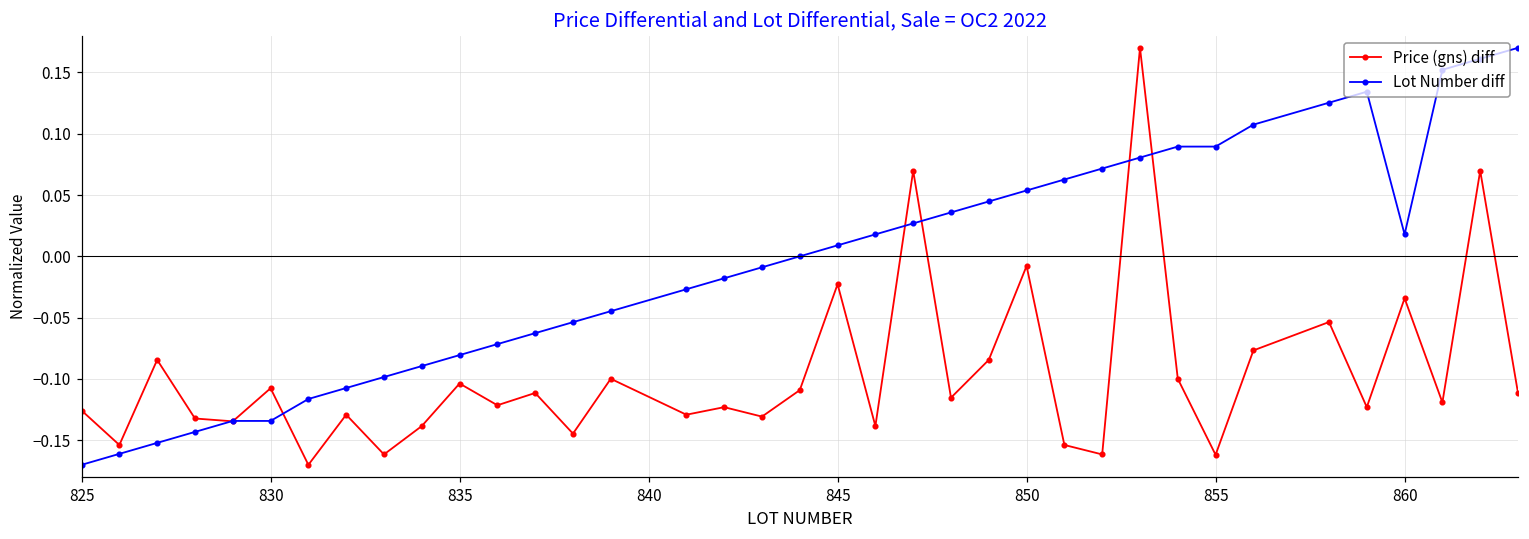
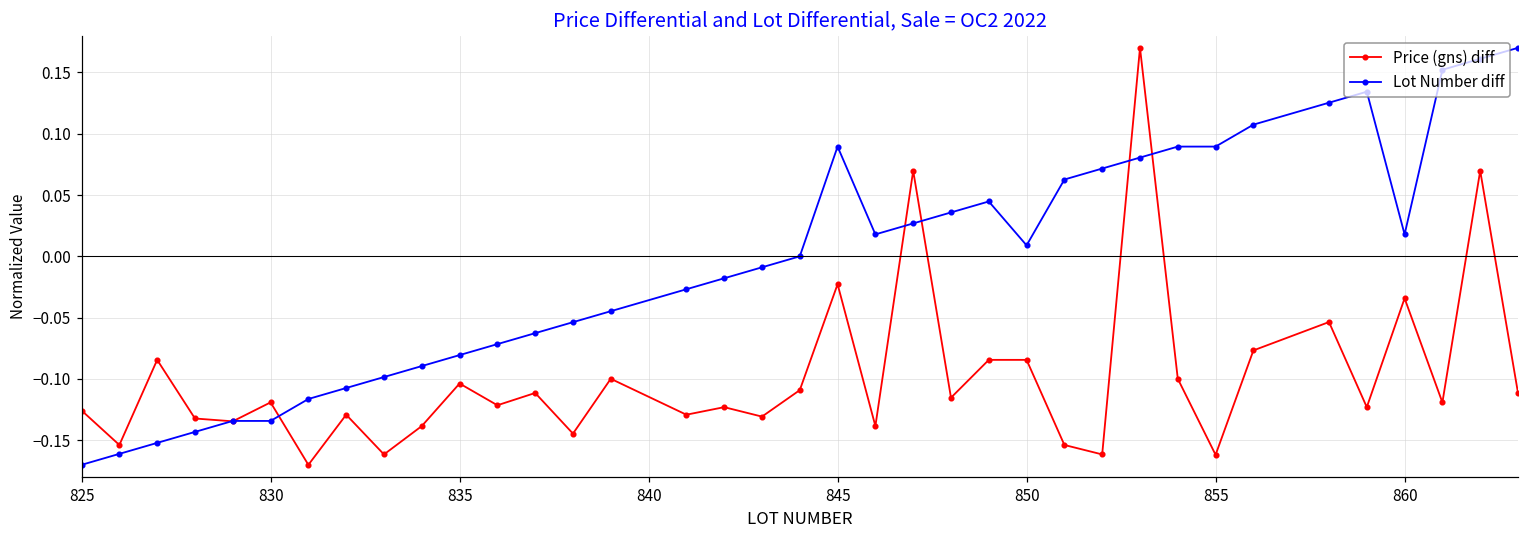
Price (gns) diff, 830: -0.108 -> -0.119
Lot Number diff, 845: 0.009 -> 0.089
Price (gns) diff, 850: -0.008 -> -0.084
Lot Number diff, 850: 0.054 -> 0.009
